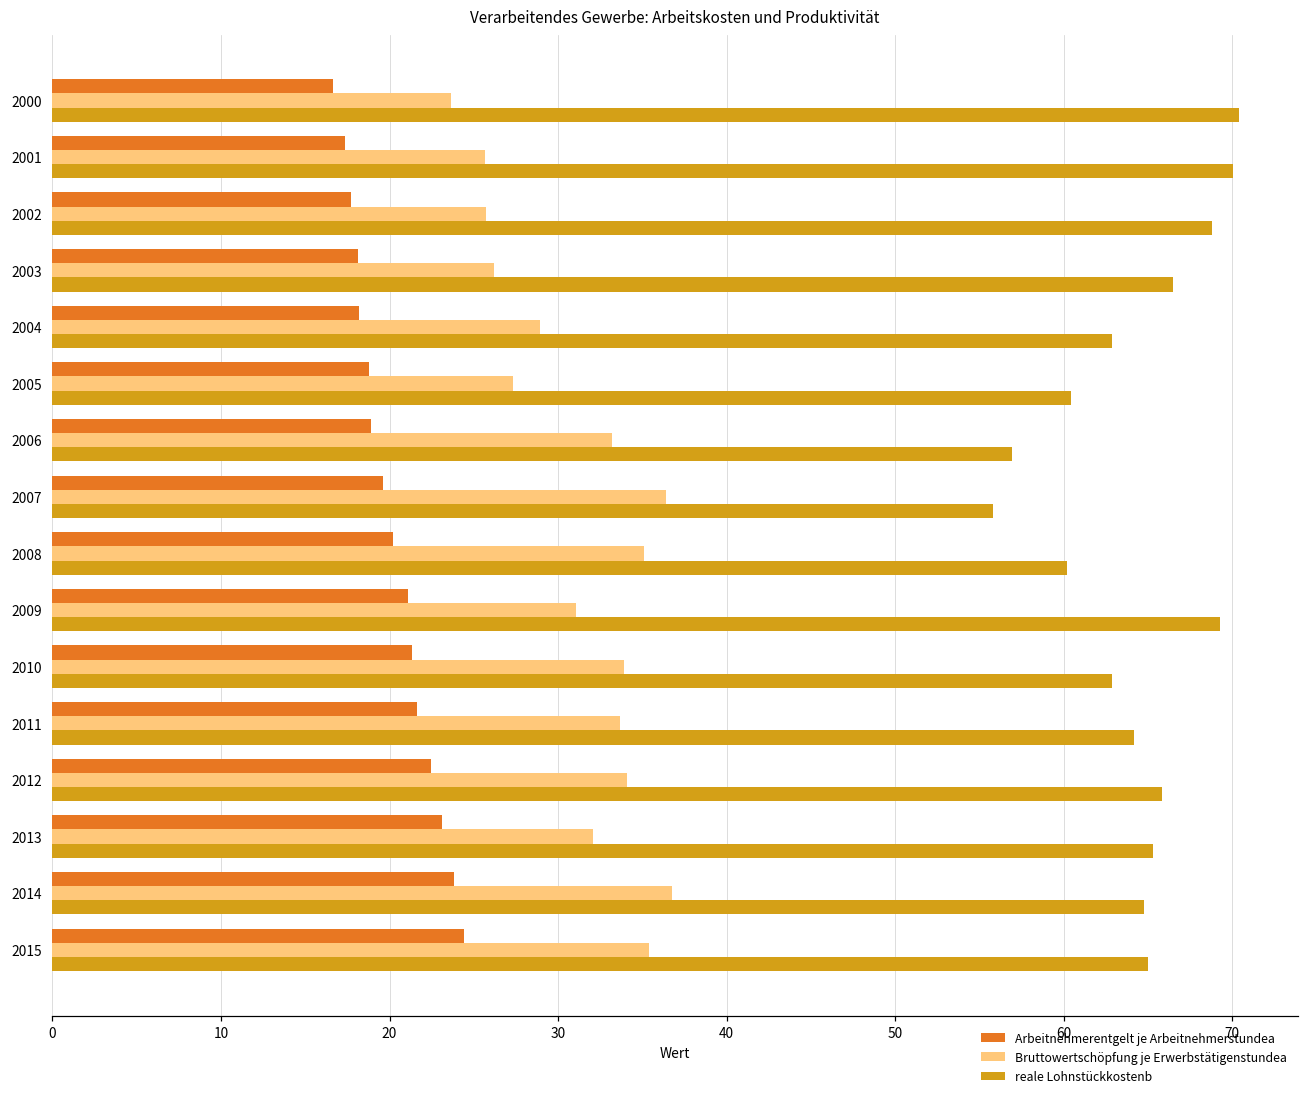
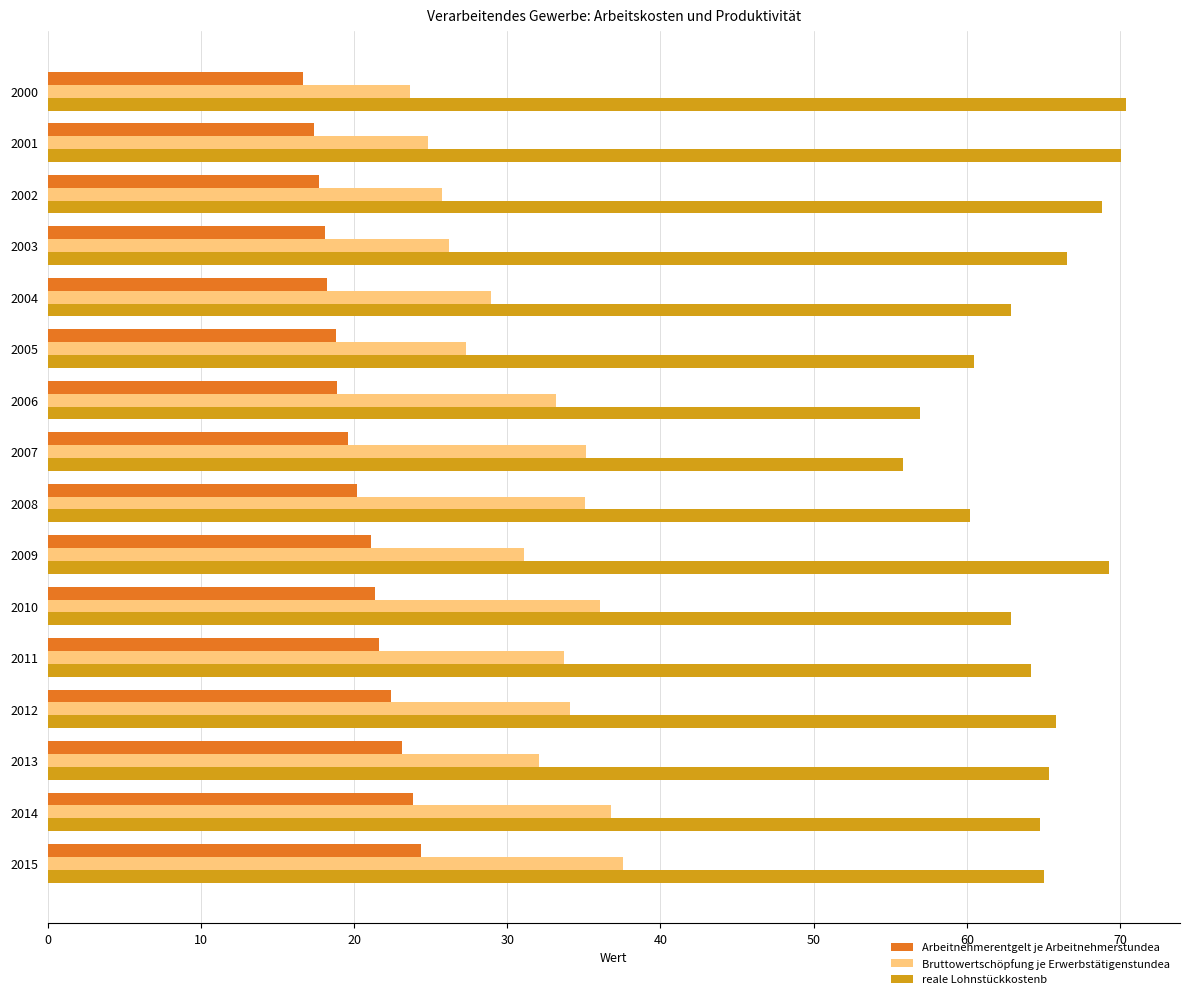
Bruttowertschöpfung je Erwerbstätigenstundea, 2001: 25.6 -> 24.8
Bruttowertschöpfung je Erwerbstätigenstundea, 2007: 36.4 -> 35.1
Bruttowertschöpfung je Erwerbstätigenstundea, 2010: 33.9 -> 36.0
Bruttowertschöpfung je Erwerbstätigenstundea, 2015: 35.4 -> 37.5
